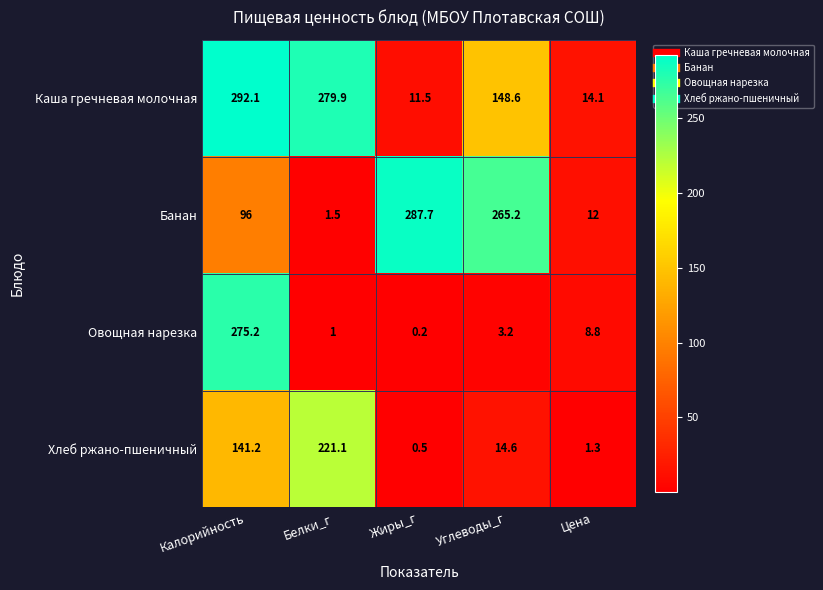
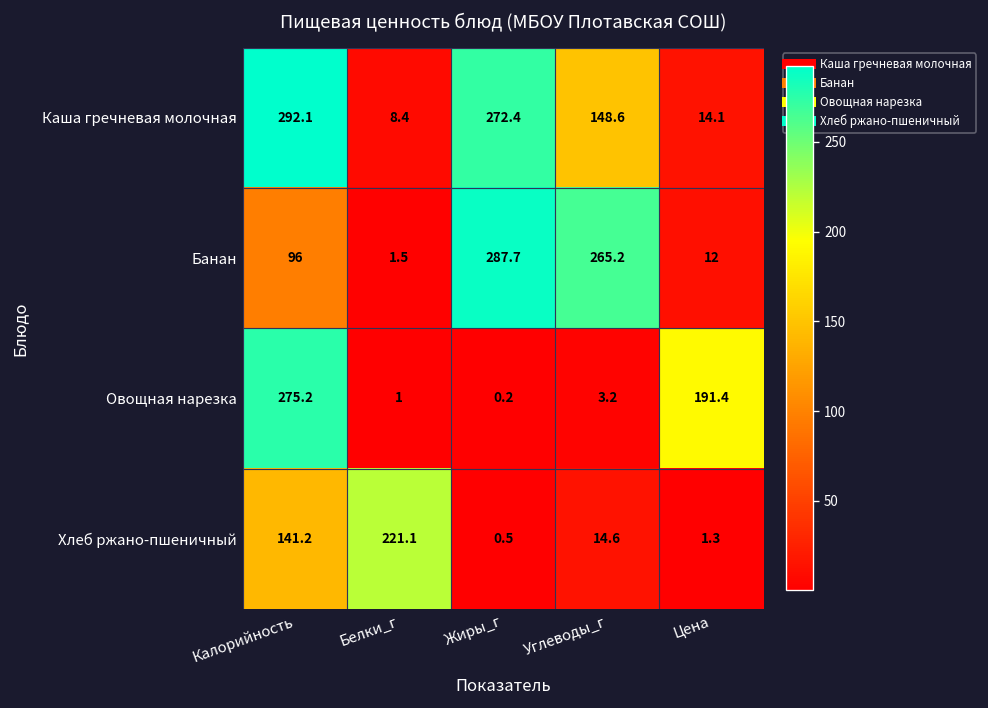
Каша гречневая молочная, Белки_г: 279.9 -> 8.4
Каша гречневая молочная, Жиры_г: 11.5 -> 272.4
Овощная нарезка, Цена: 8.8 -> 191.4
